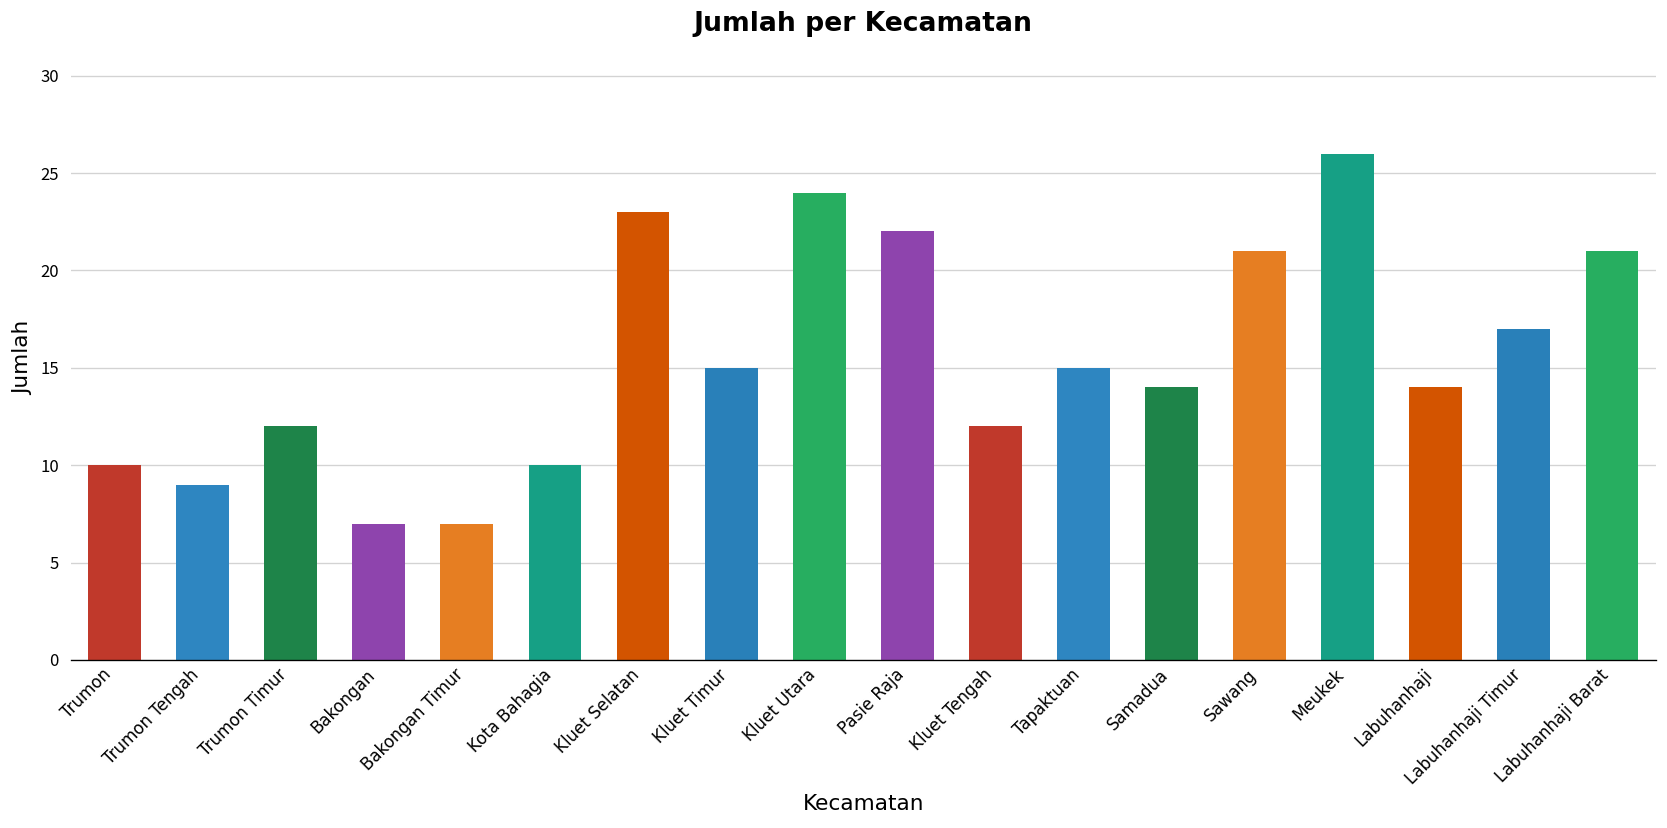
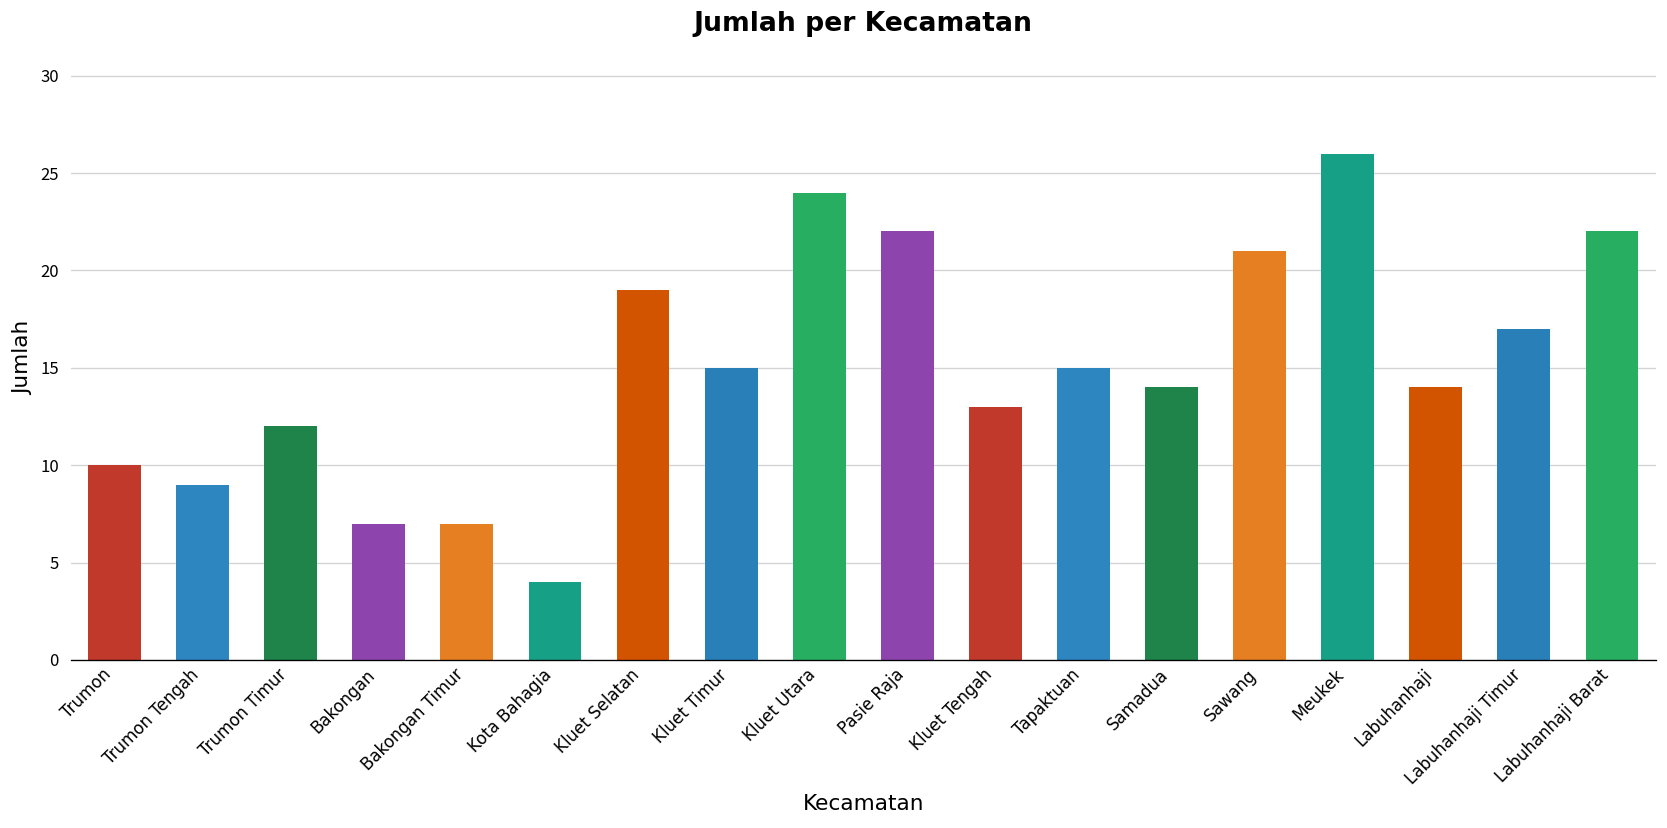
Kota Bahagia: 10 -> 4
Kluet Selatan: 23 -> 19
Kluet Tengah: 12 -> 13
Labuhanhaji Barat: 21 -> 22
